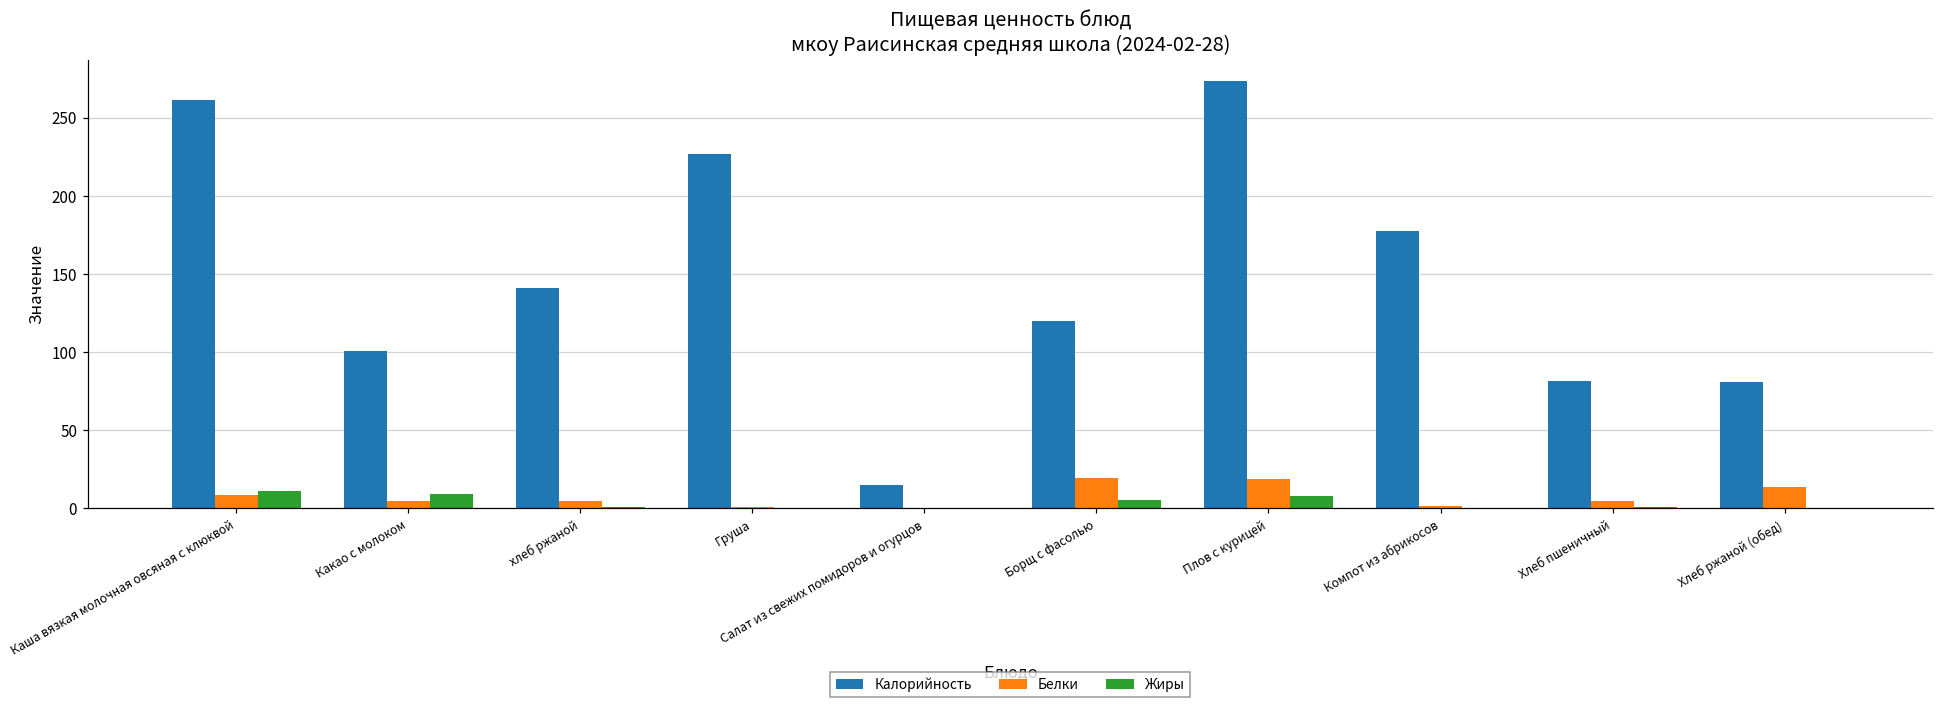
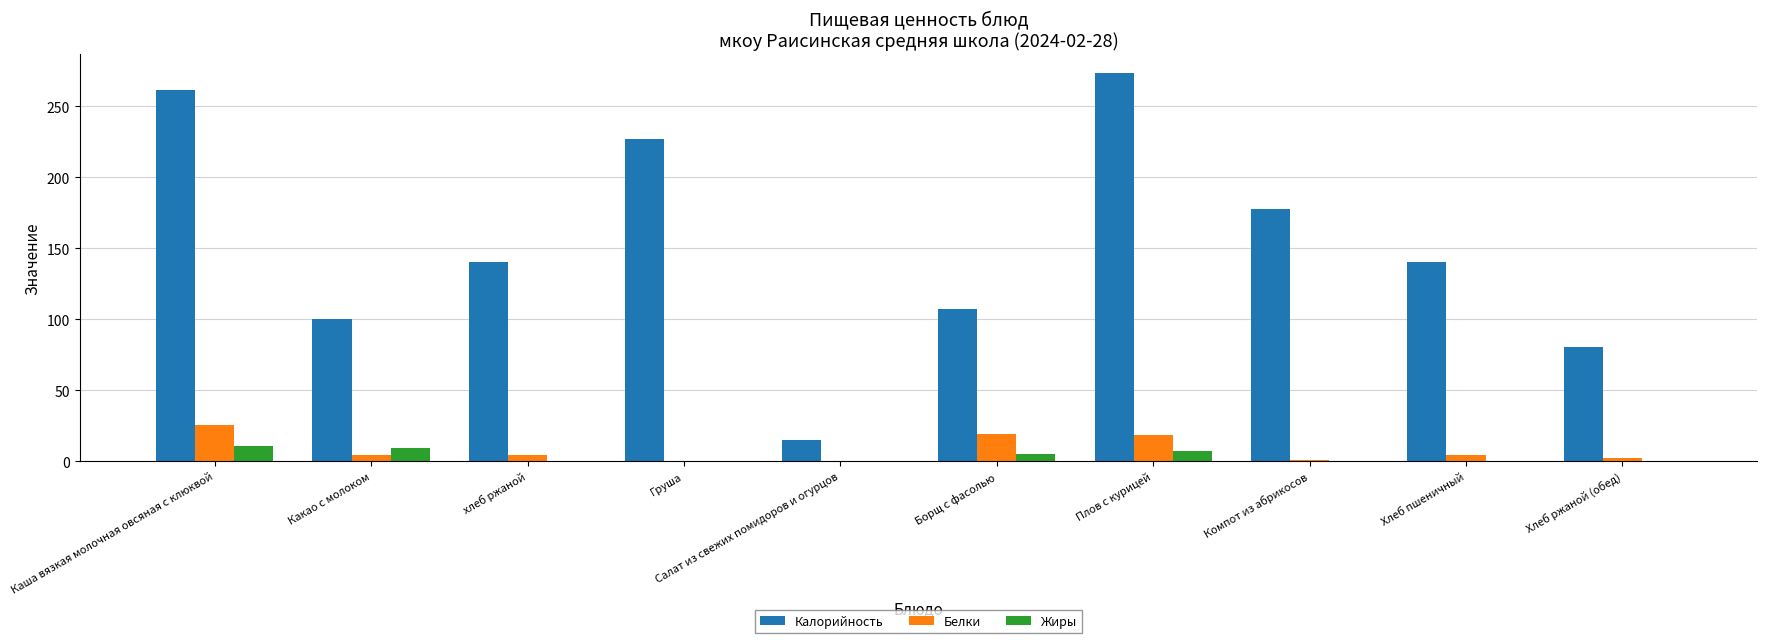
Белки, Каша вязкая молочная овсяная с клюквой: 8 -> 25
Калорийность, Борщ с фасолью: 120 -> 108
Калорийность, Хлеб пшеничный: 81 -> 141
Белки, Хлеб ржаной (обед): 14 -> 2
